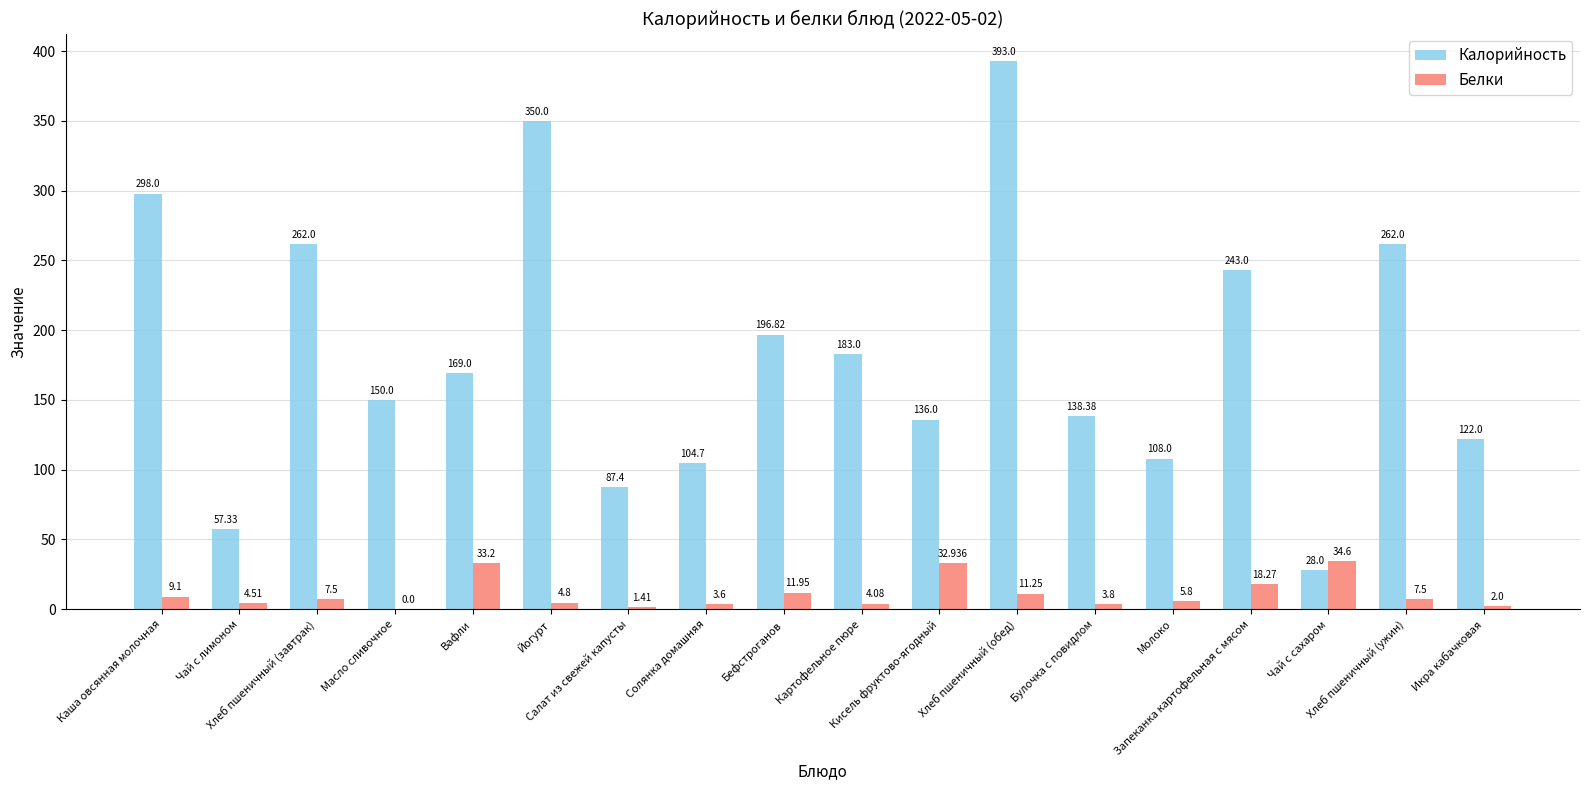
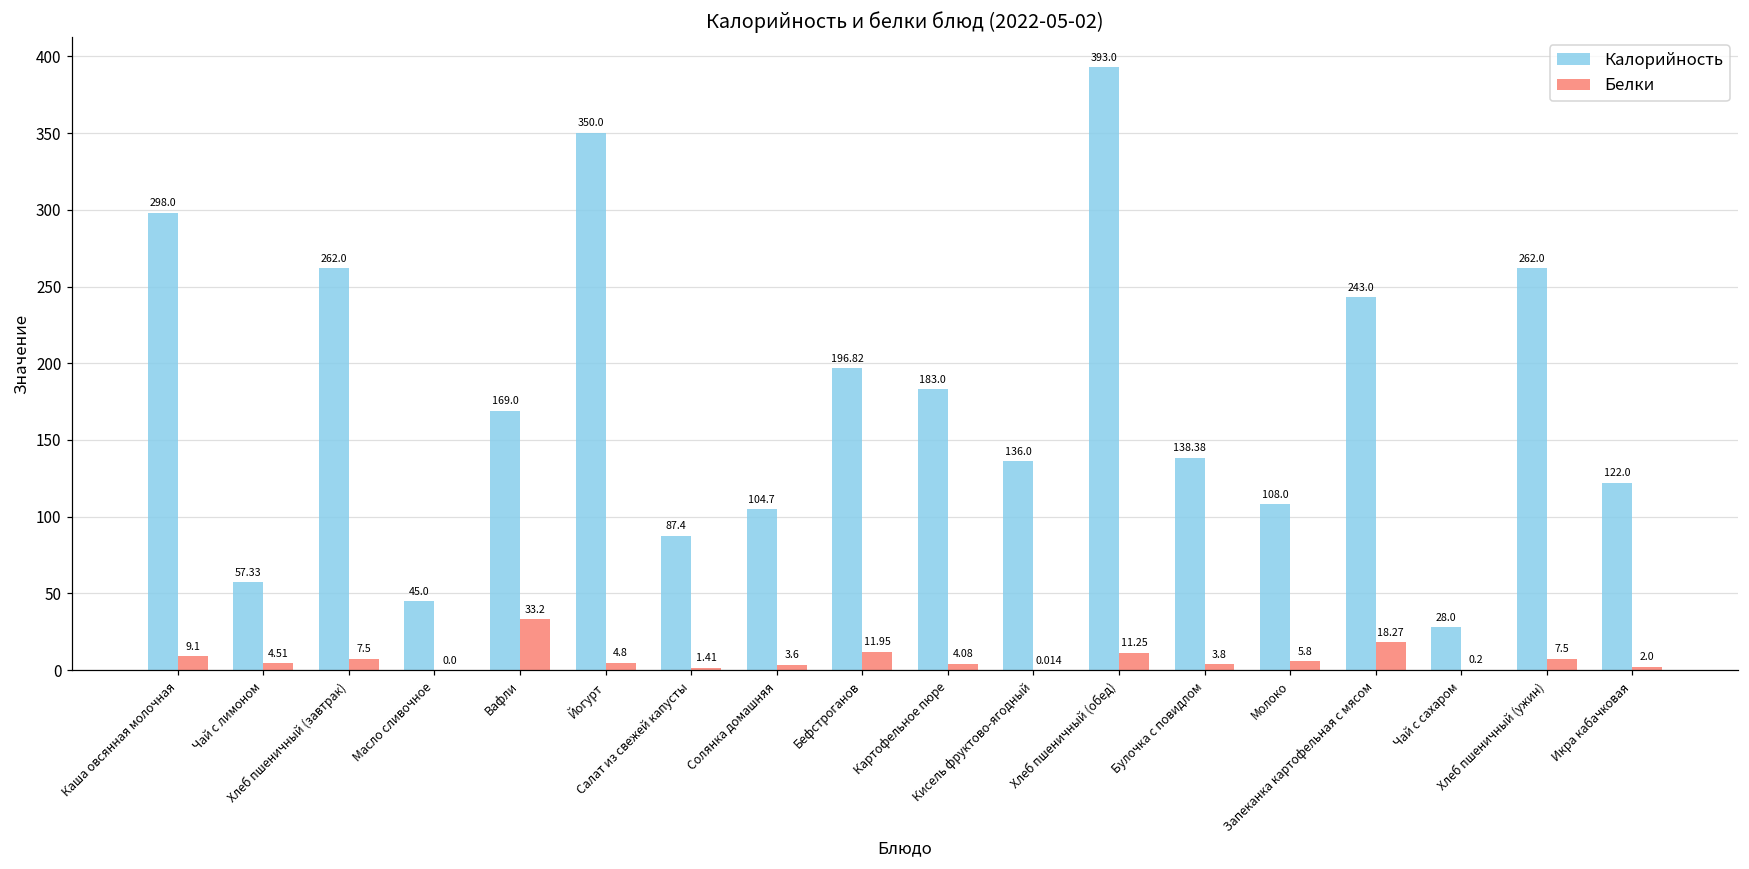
Калорийность, Масло сливочное: 150.0 -> 45.0
Белки, Кисель фруктово-ягодный: 32.936 -> 0.014
Белки, Чай с сахаром: 34.6 -> 0.2
